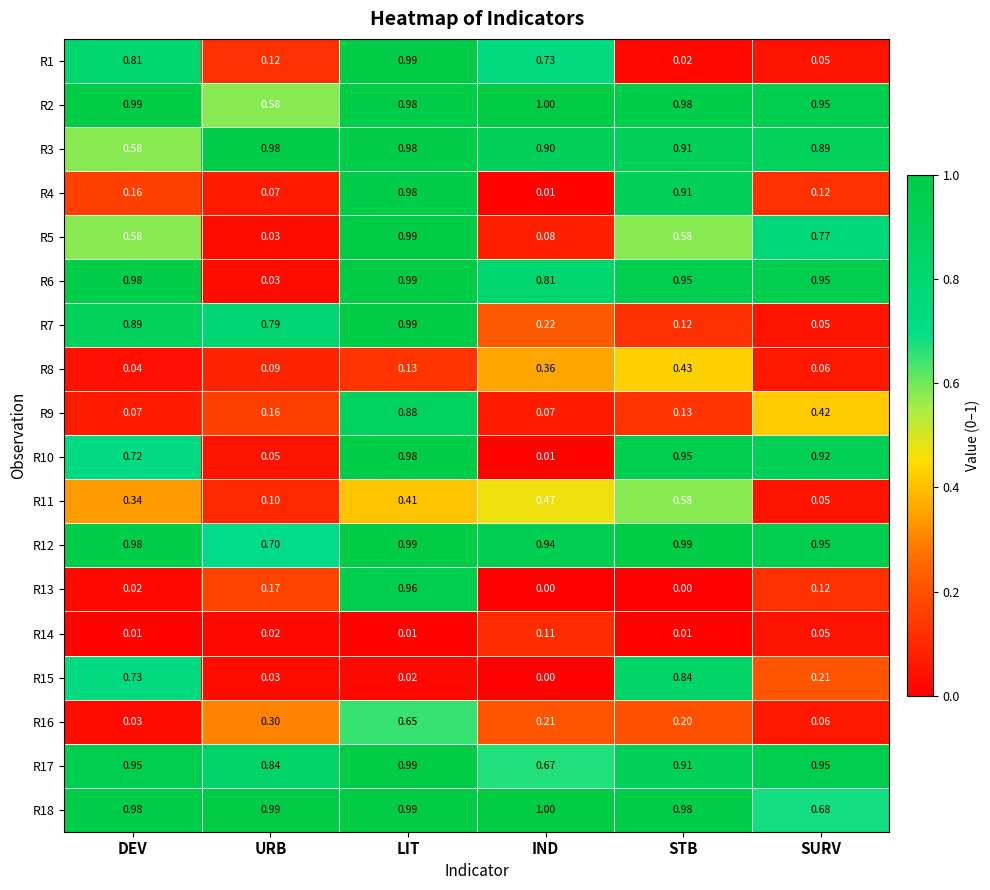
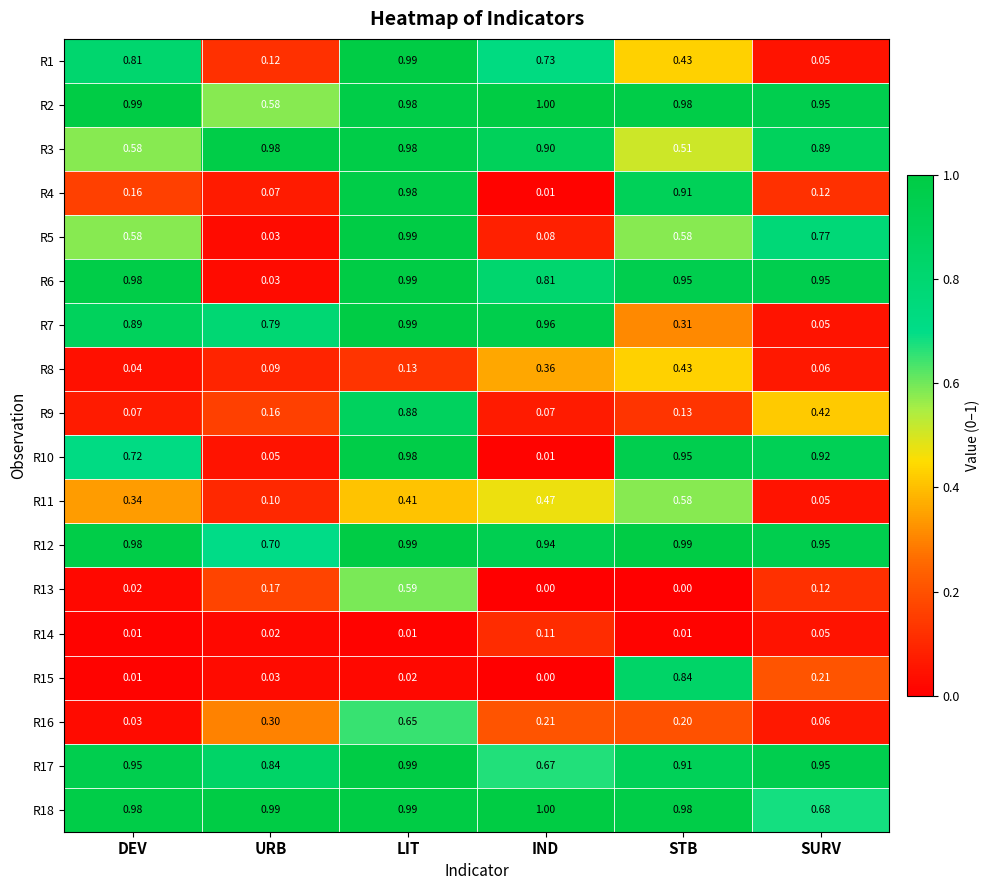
R1, STB: 0.02 -> 0.43
R3, STB: 0.91 -> 0.51
R7, IND: 0.22 -> 0.96
R7, STB: 0.12 -> 0.31
R13, LIT: 0.96 -> 0.59
R15, DEV: 0.73 -> 0.01
